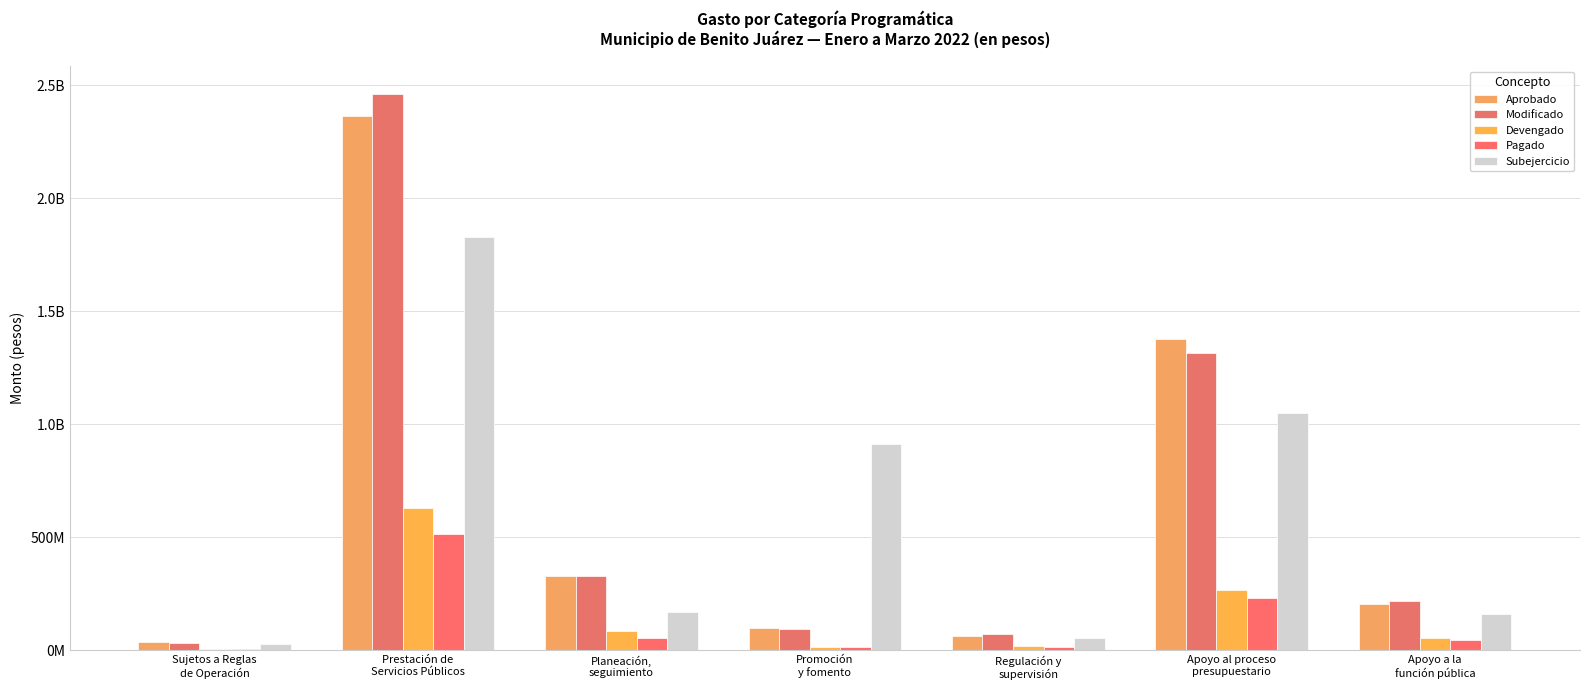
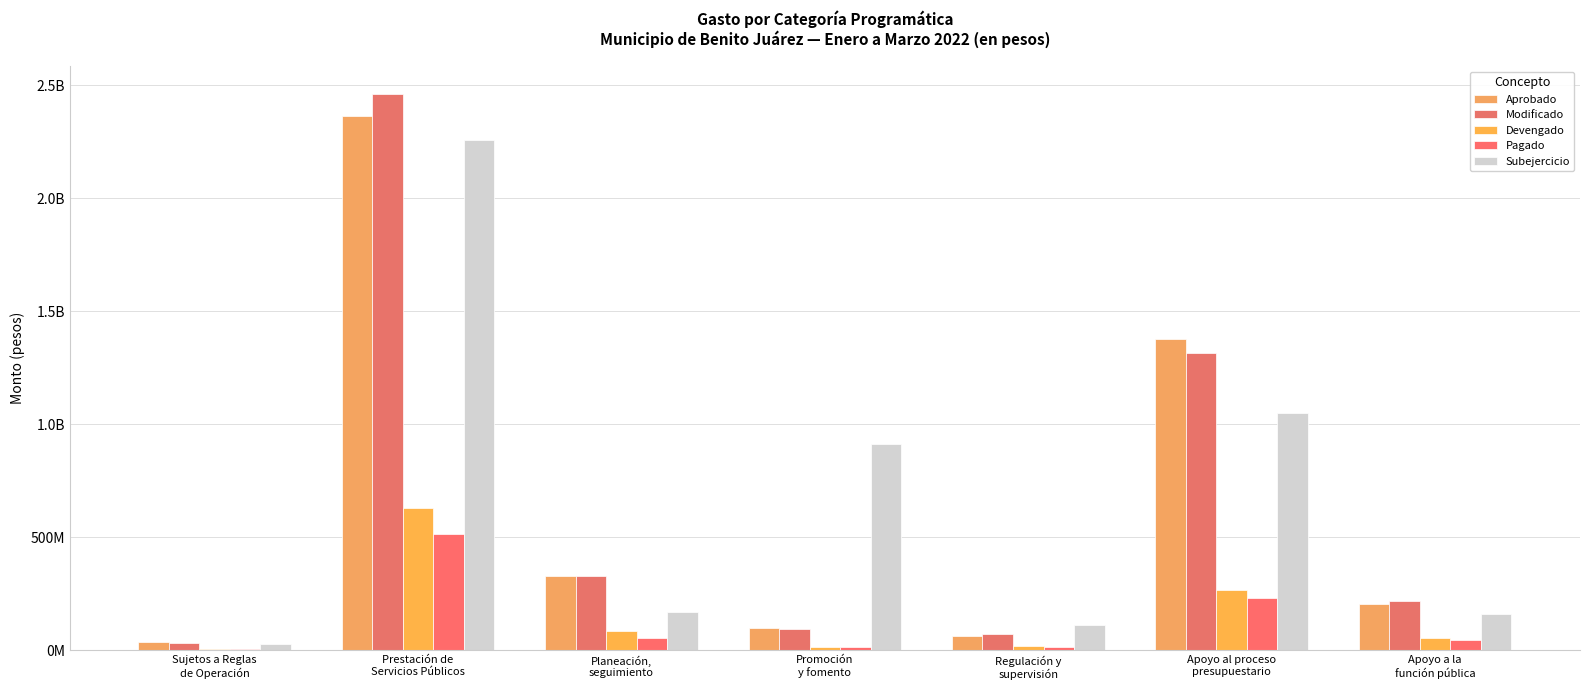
Subejercicio, Prestación de Servicios Públicos: 1830000000 -> 2260000000
Subejercicio, Regulación y supervisión: 60000000 -> 110000000
